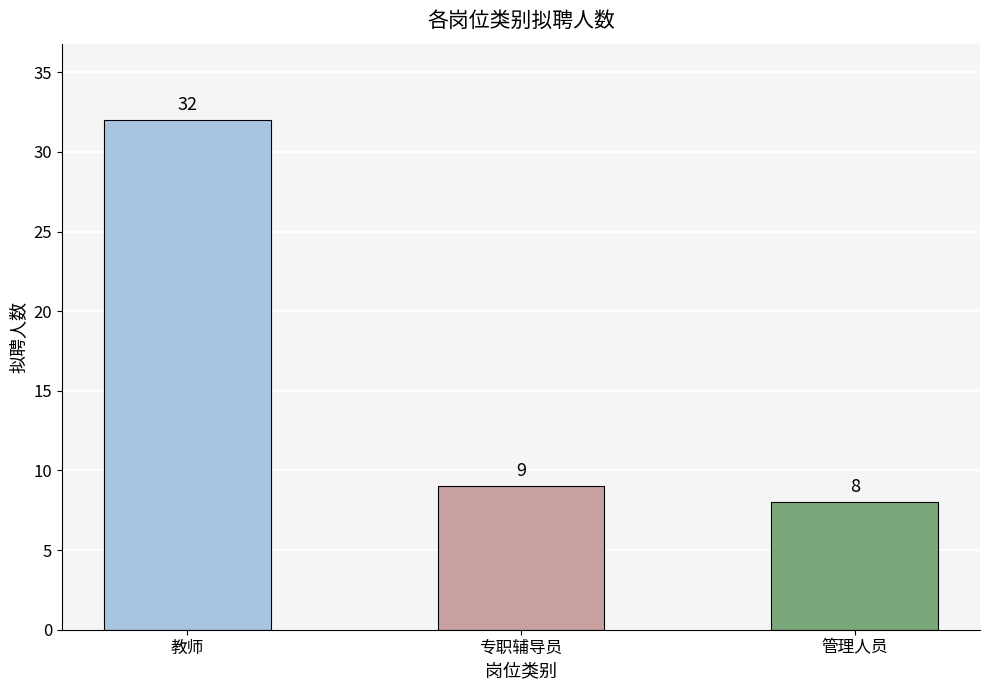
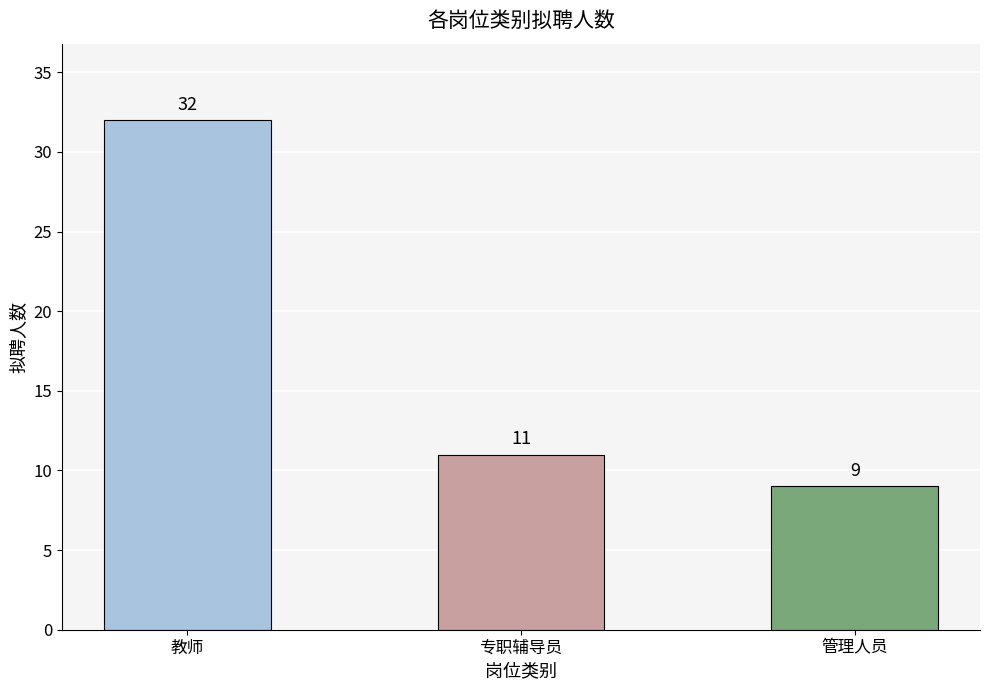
专职辅导员: 9 -> 11
管理人员: 8 -> 9
